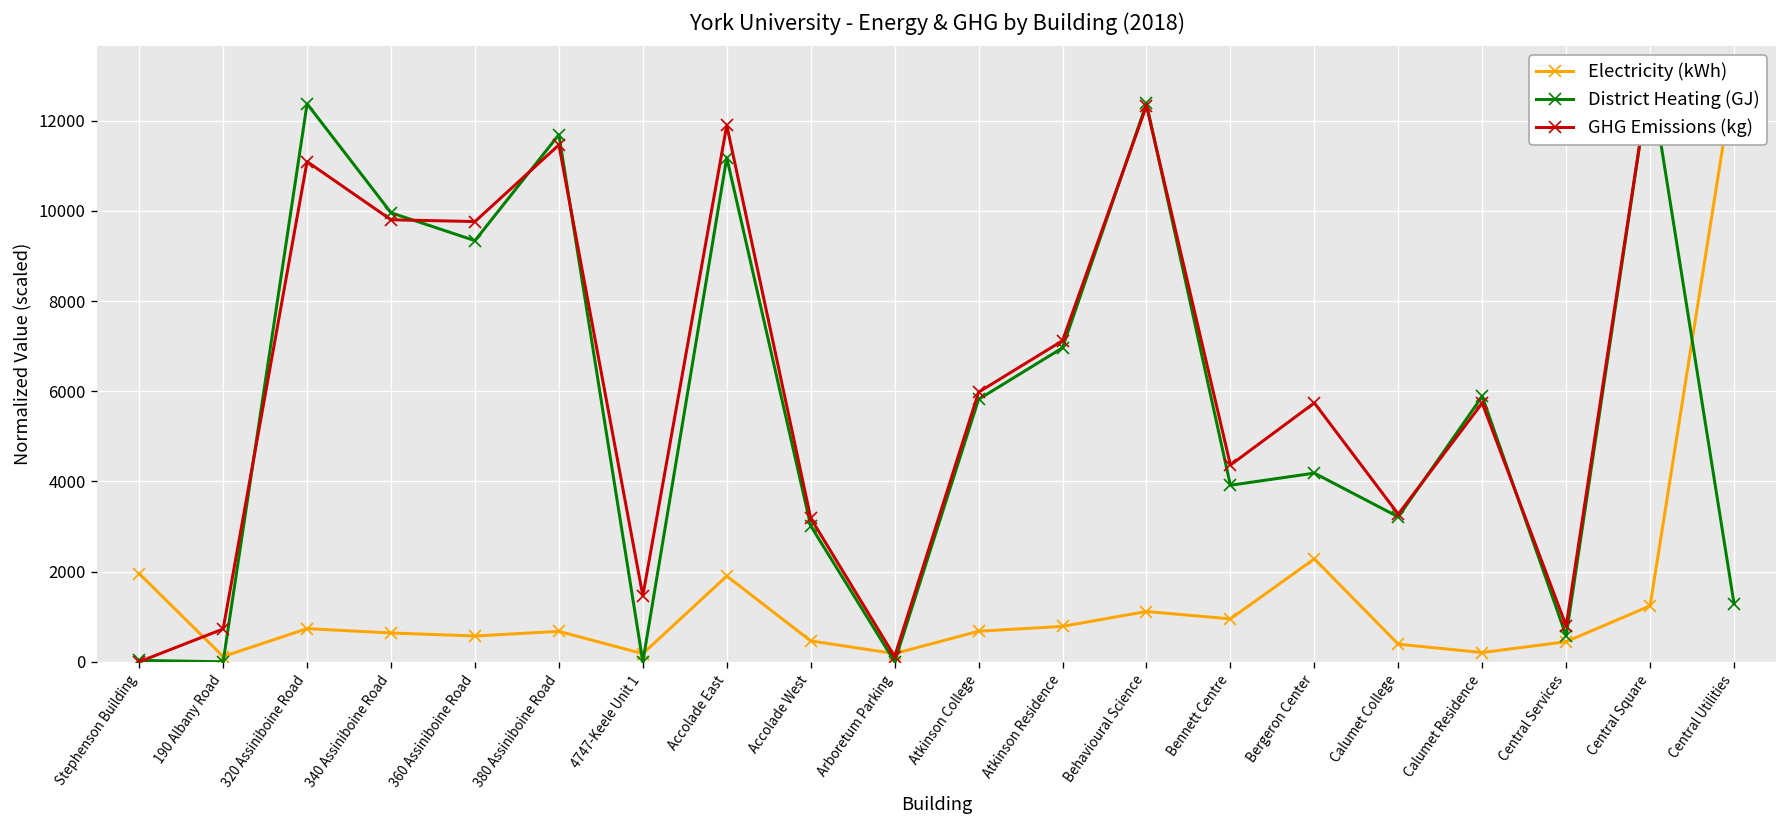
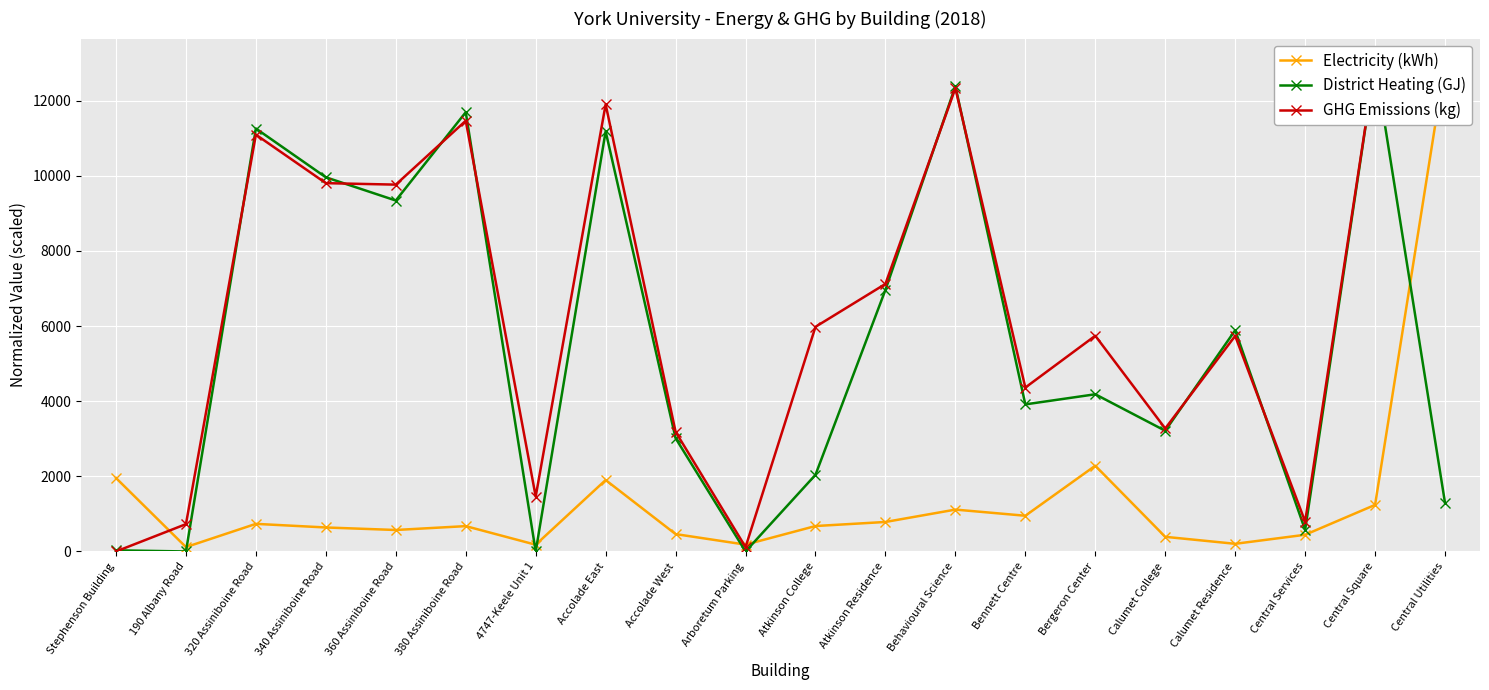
District Heating (GJ), 320 Assiniboine Road: 12400 -> 11300
District Heating (GJ), Atkinson College: 5800 -> 2000
